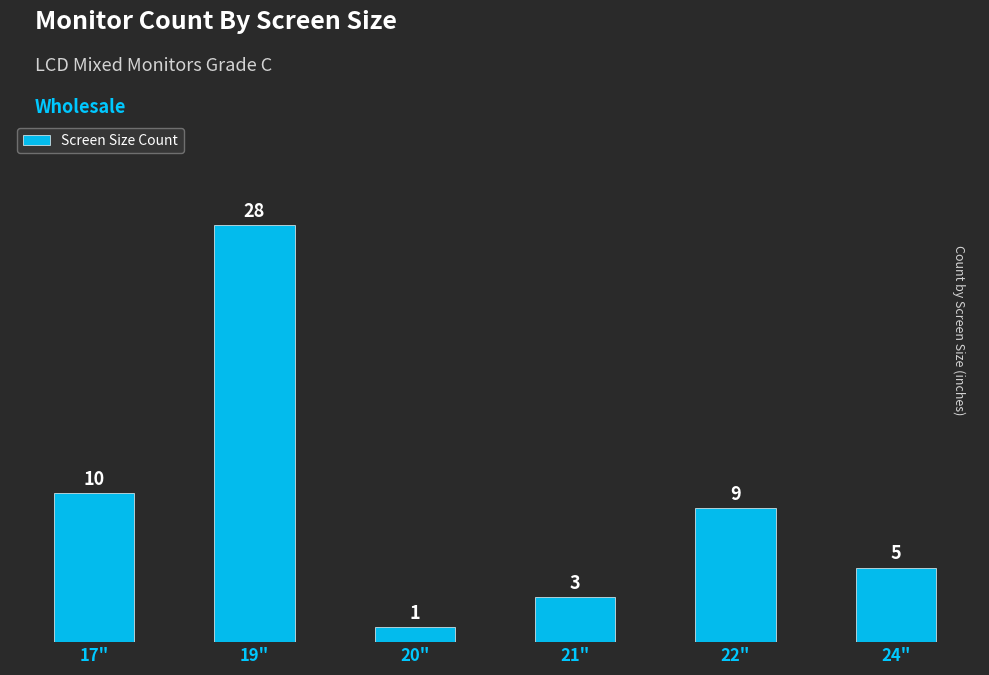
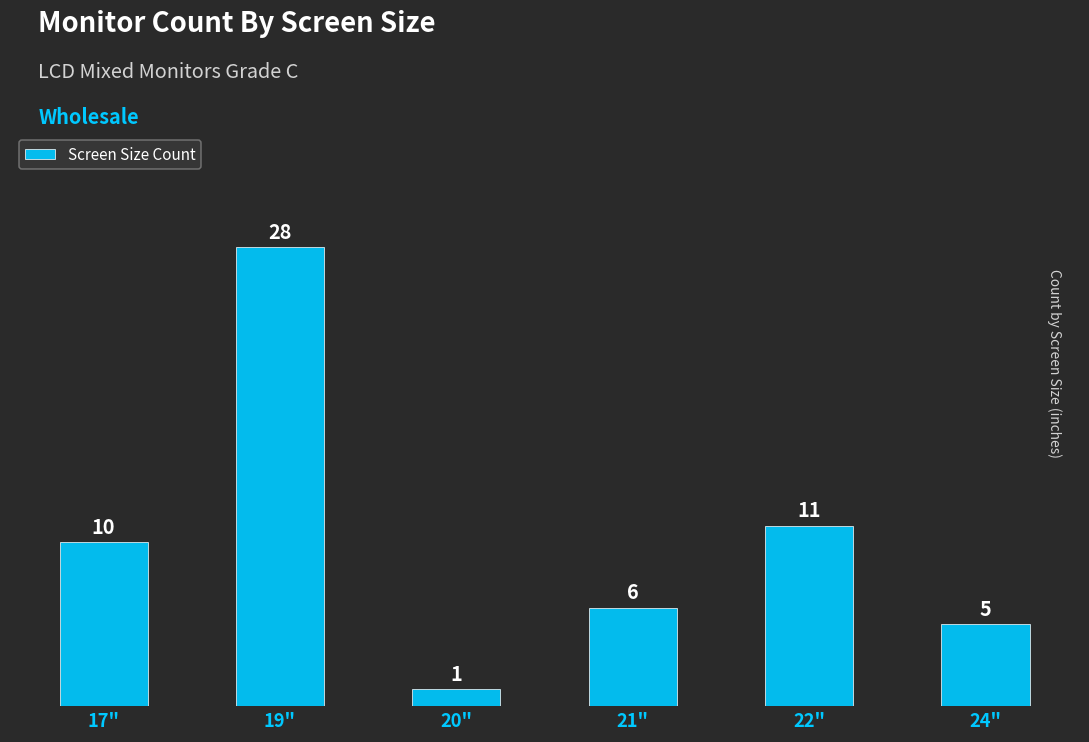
21": 3 -> 6
22": 9 -> 11
